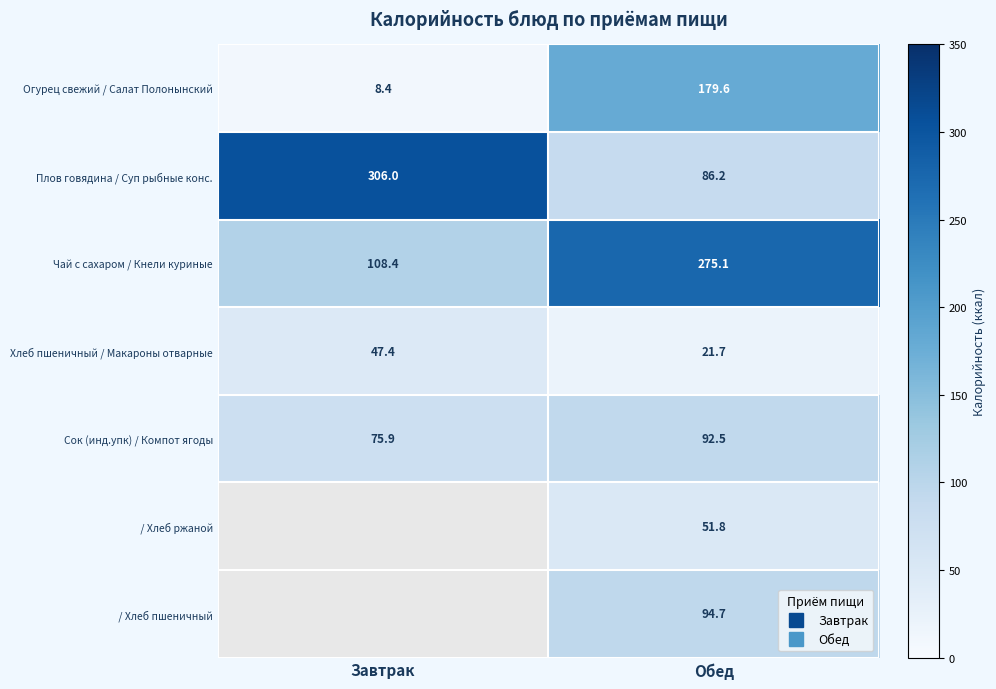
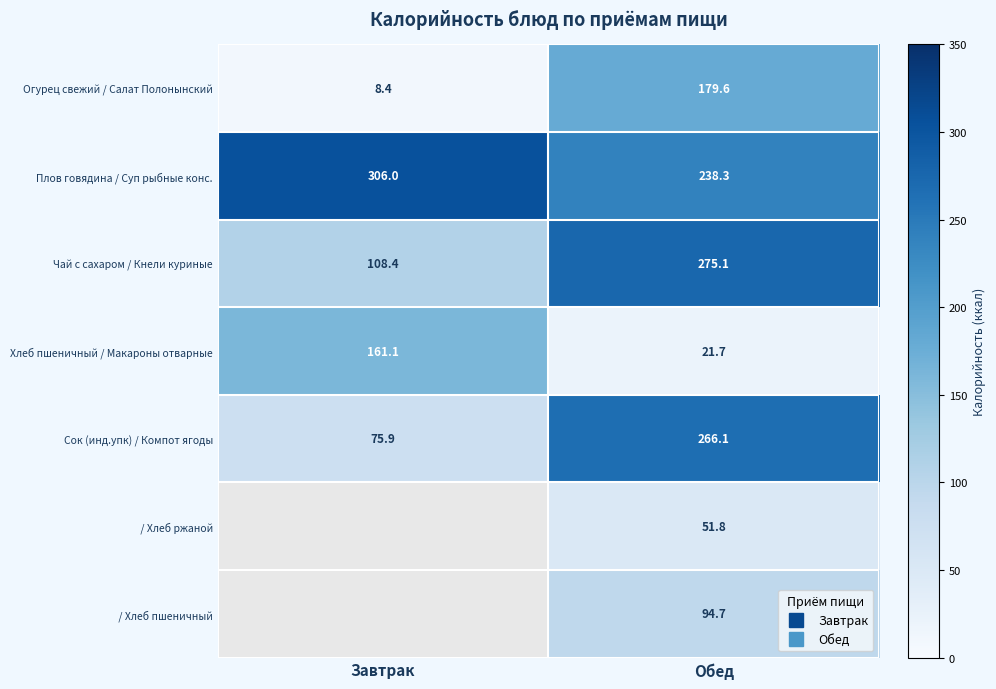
Плов говядина / Суп рыбные конс., Обед: 86.2 -> 238.3
Хлеб пшеничный / Макароны отварные, Завтрак: 47.4 -> 161.1
Сок (инд.упк) / Компот ягоды, Обед: 92.5 -> 266.1
